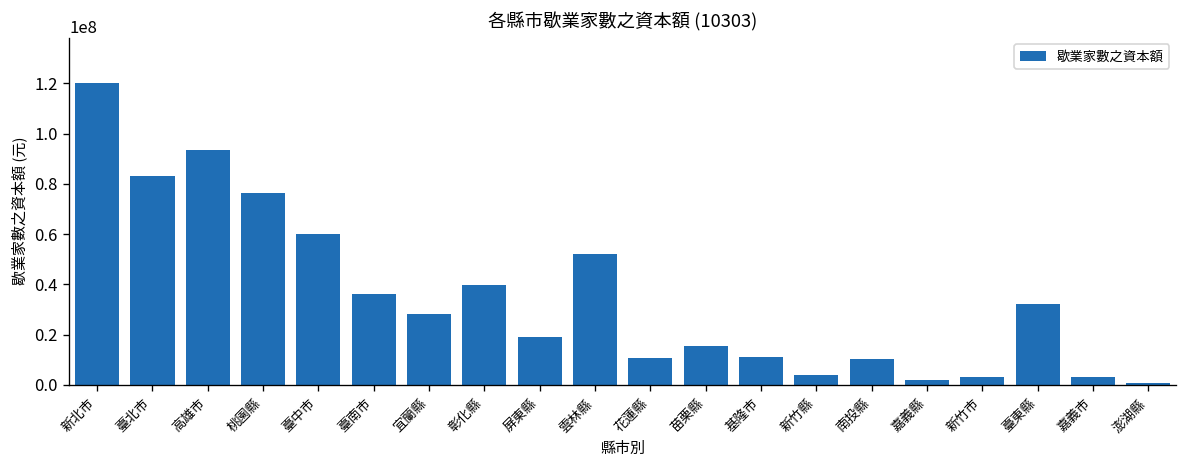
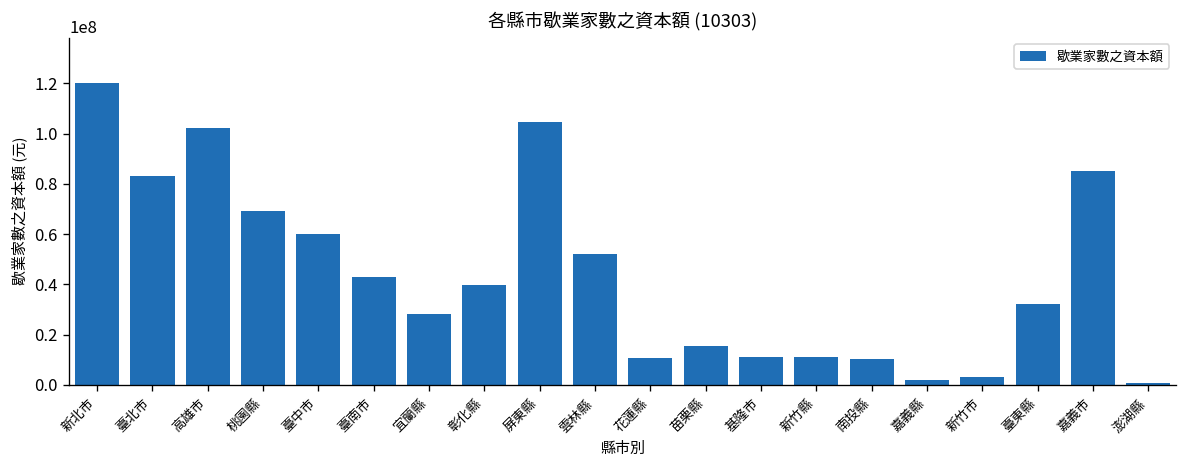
高雄市: 94000000 -> 102000000
桃園縣: 76000000 -> 69000000
臺南市: 36000000 -> 43000000
屏東縣: 19000000 -> 105000000
新竹縣: 4000000 -> 11000000
嘉義市: 3000000 -> 85000000
